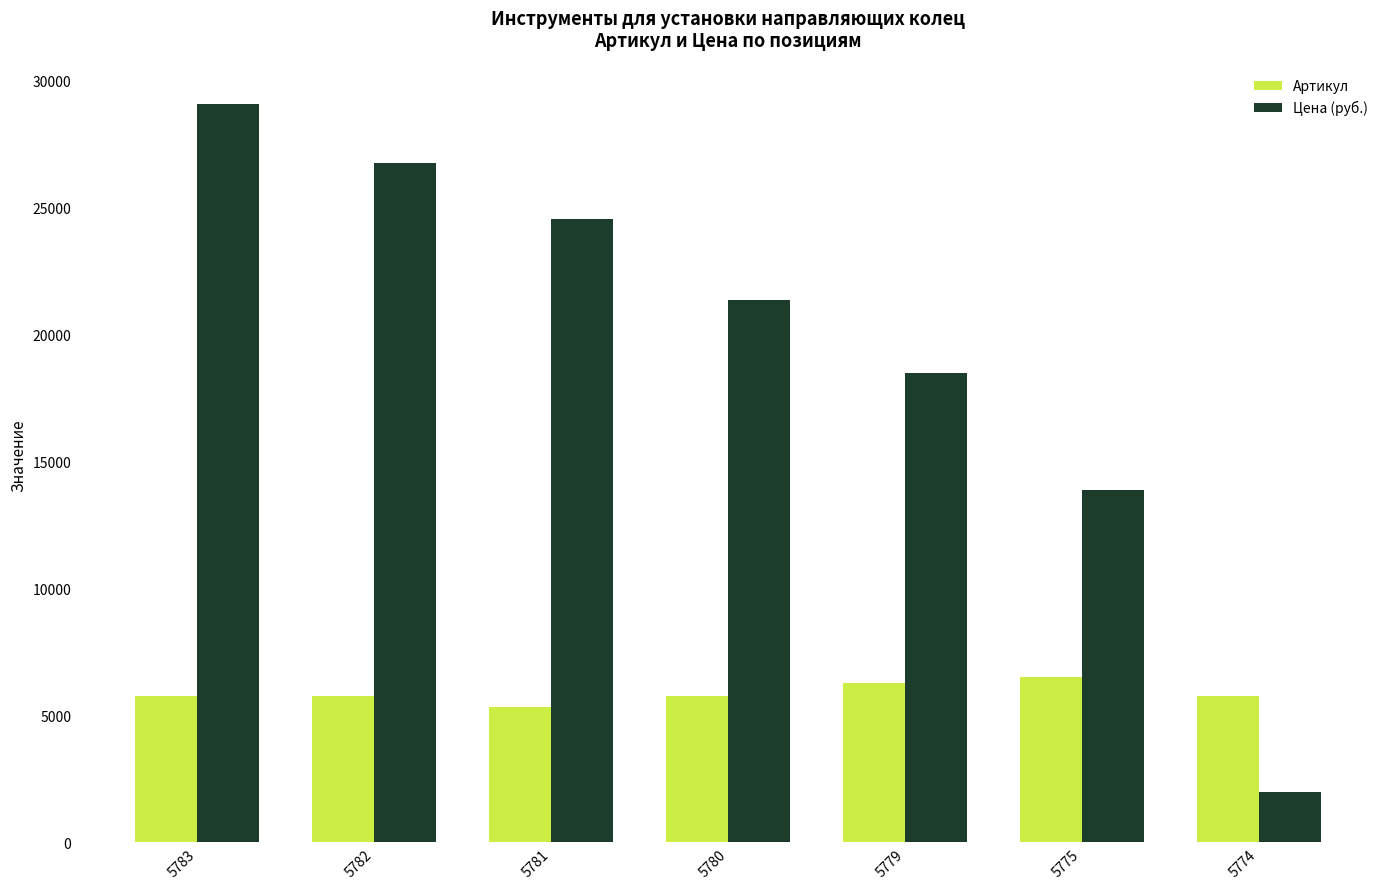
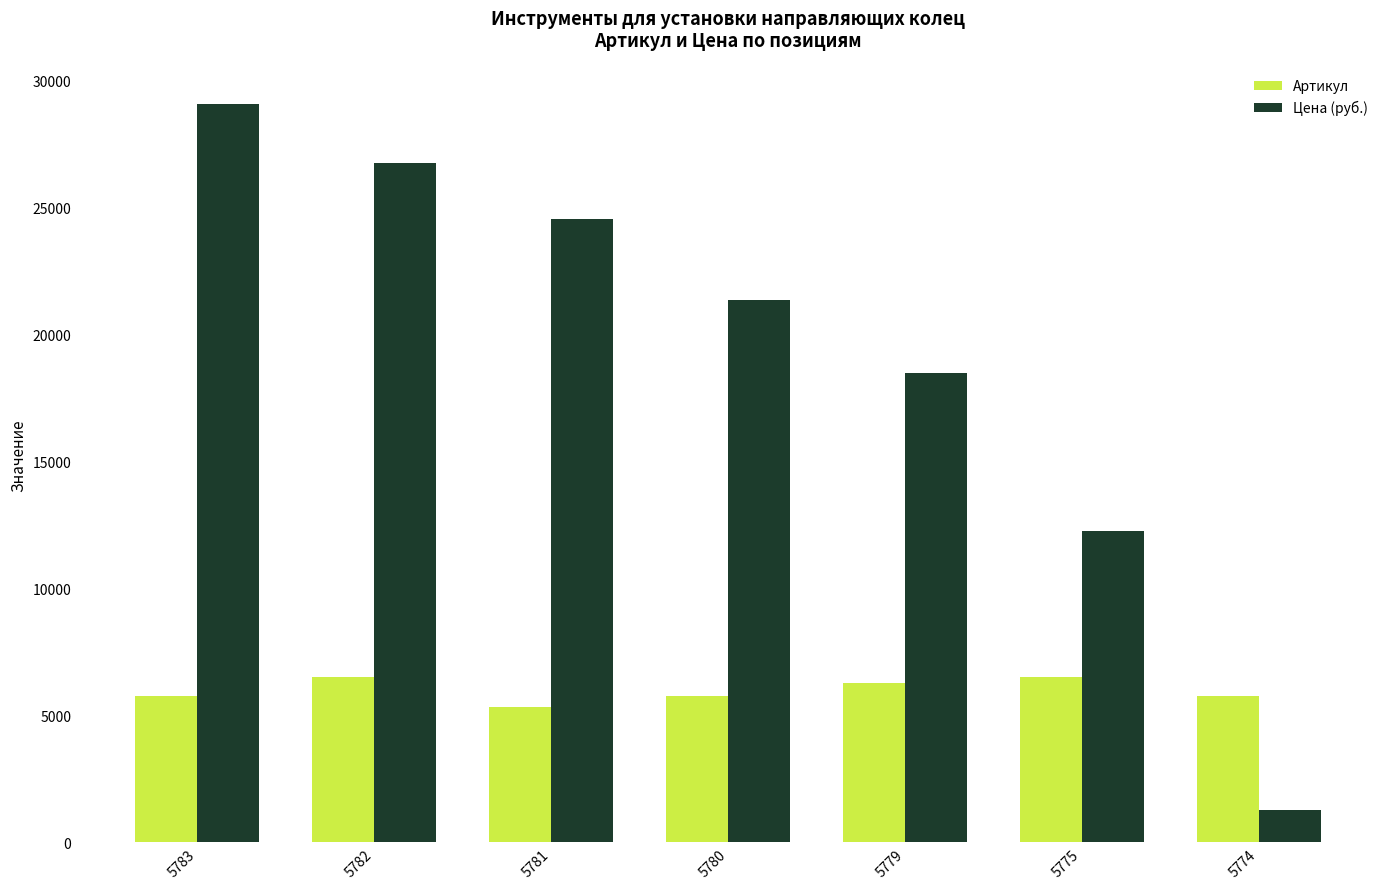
Артикул, 5782: 5800 -> 6500
Цена (руб.), 5775: 13900 -> 12300
Цена (руб.), 5774: 2000 -> 1300
